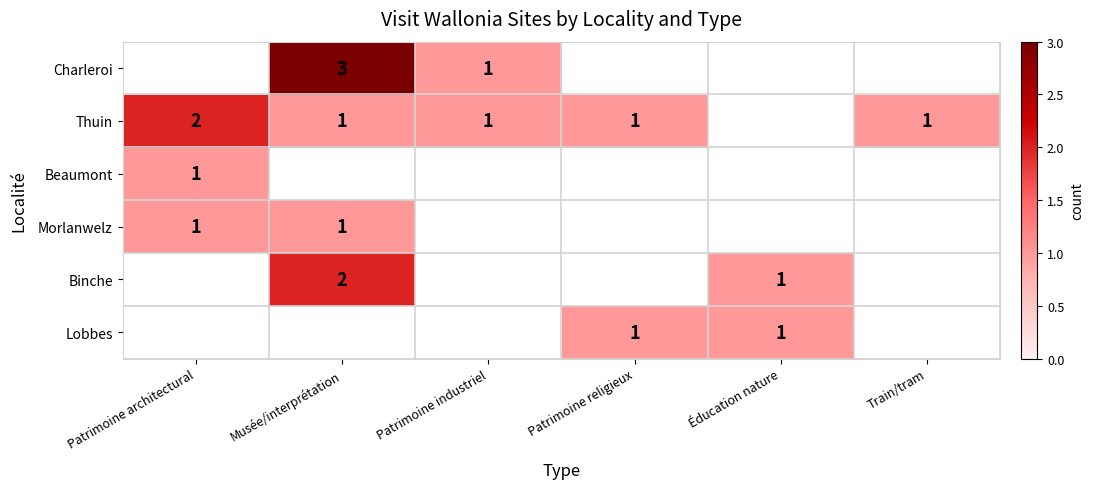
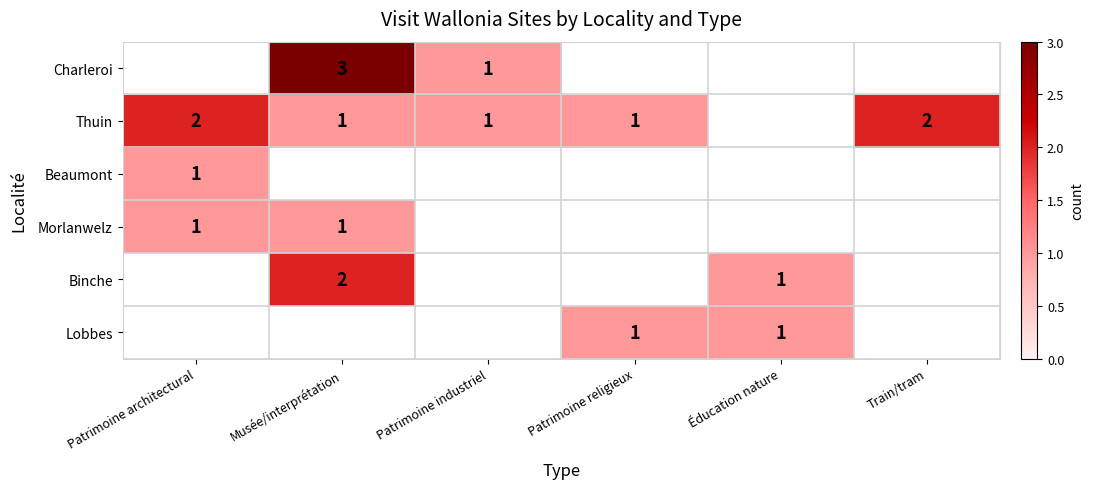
Thuin, Train/tram: 1 -> 2
